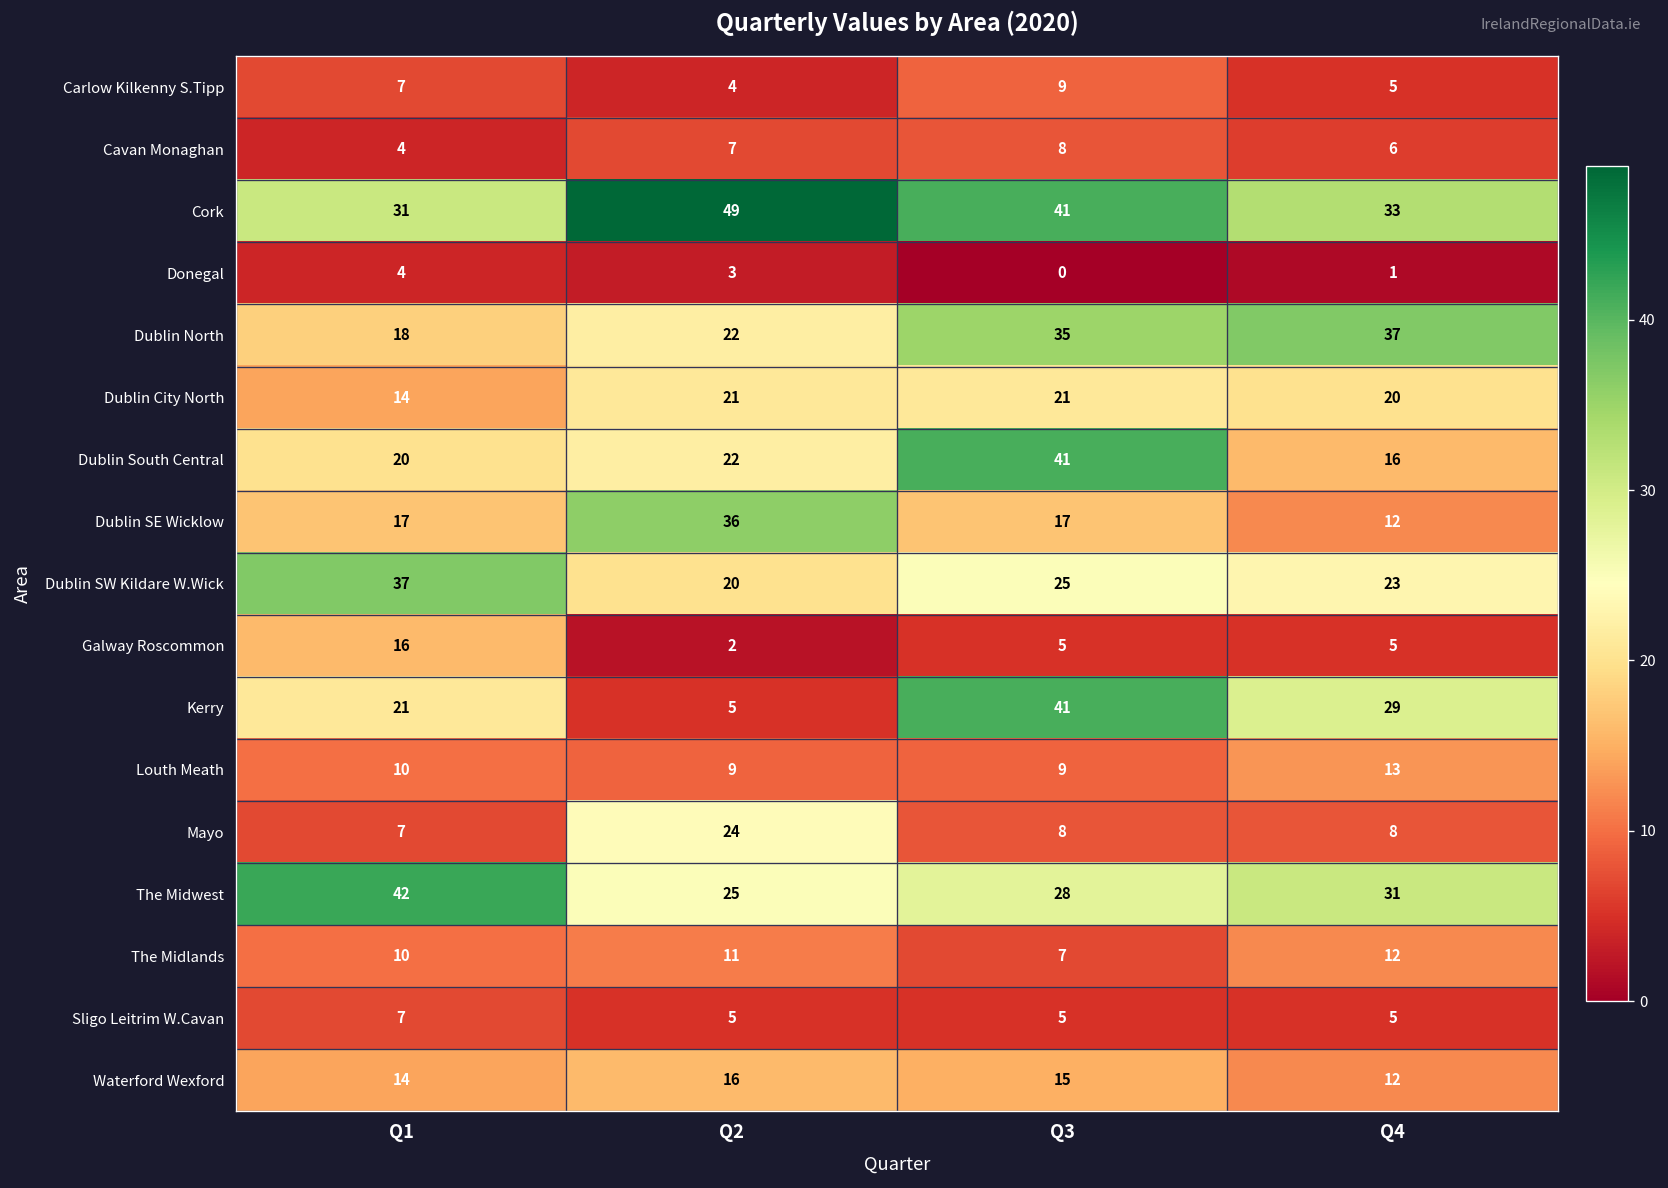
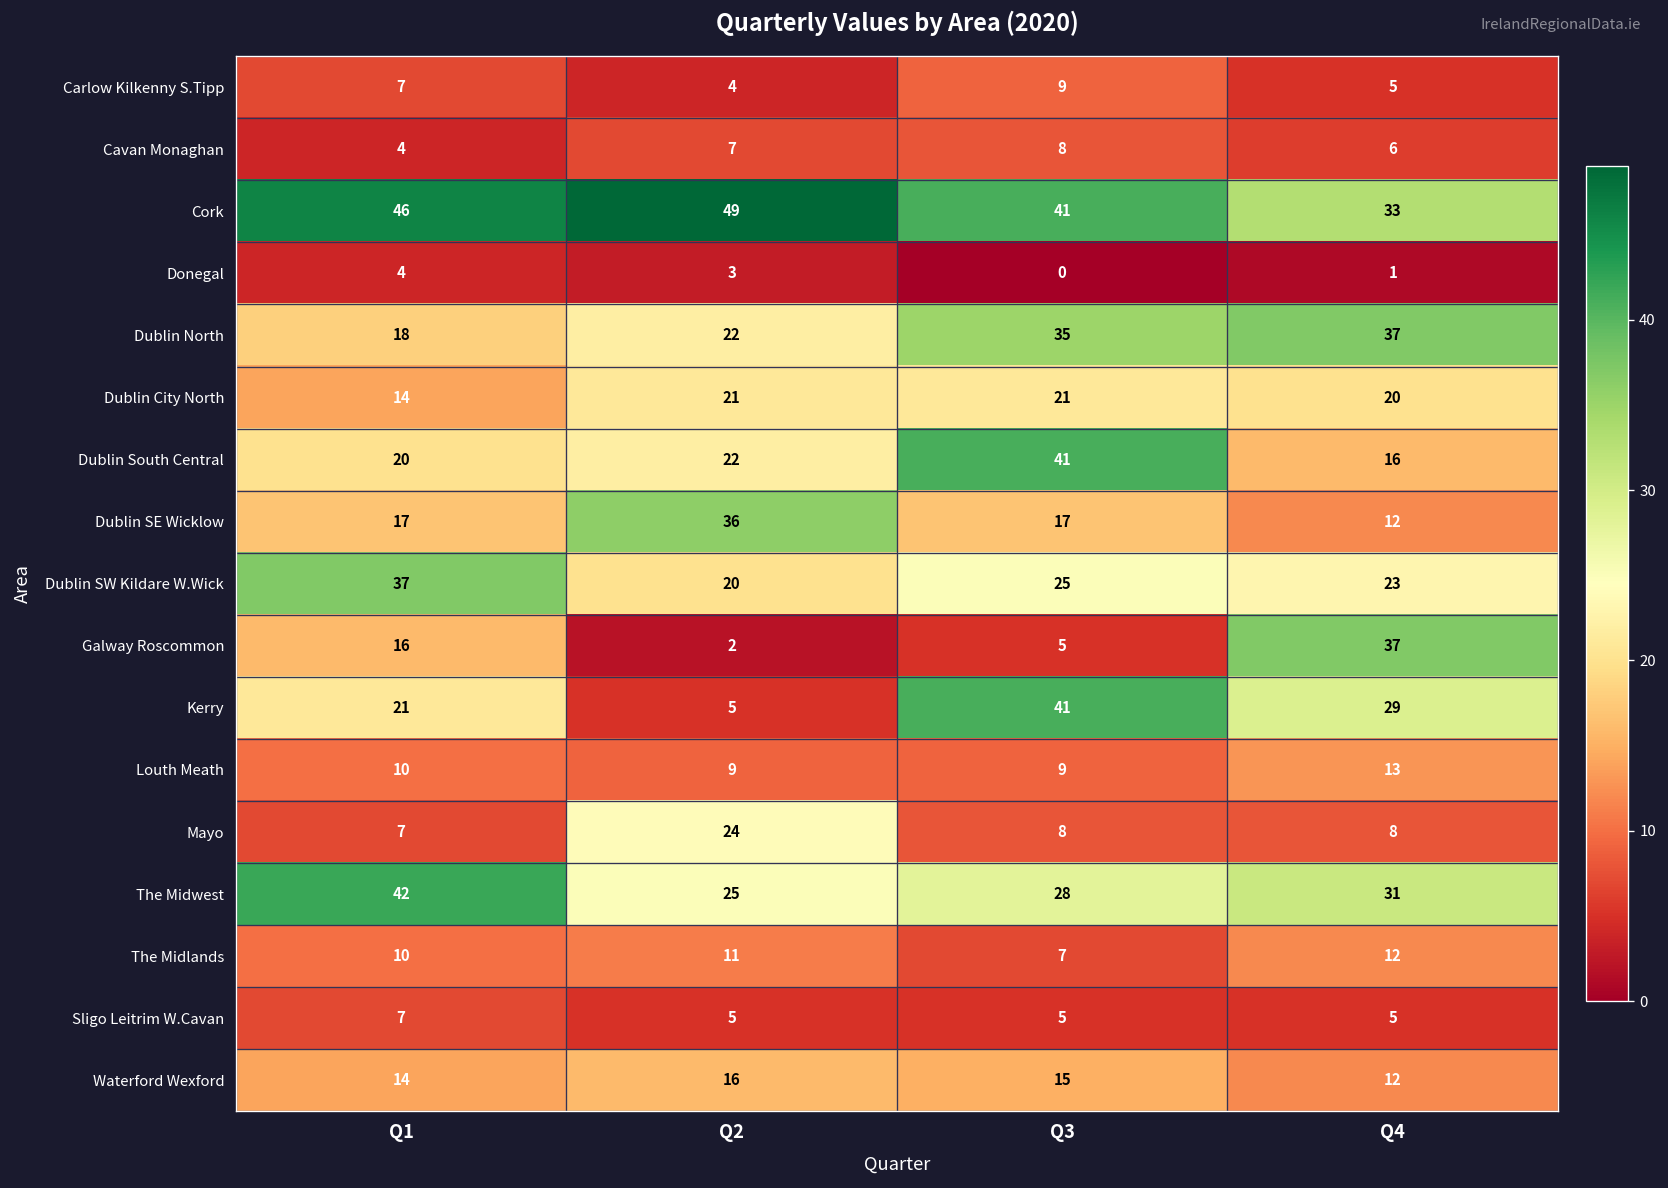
Cork, Q1: 31 -> 46
Galway Roscommon, Q4: 5 -> 37
